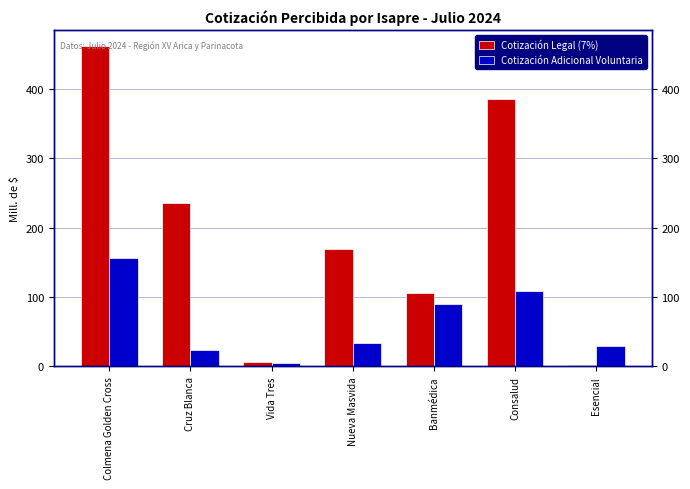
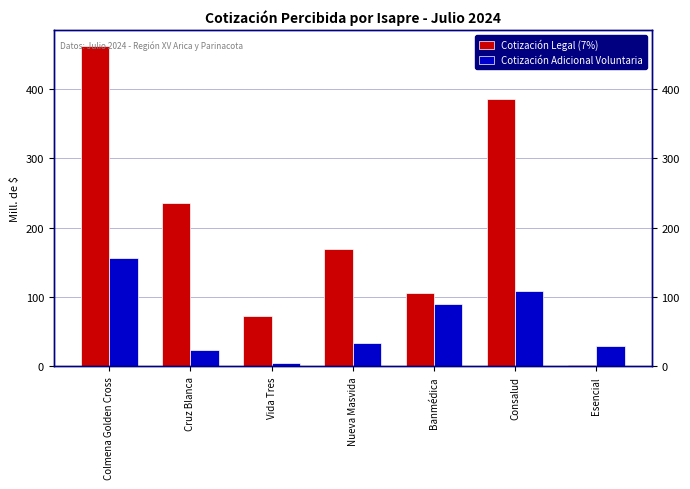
Cotización Legal (7%), Vida Tres: 10 -> 70
